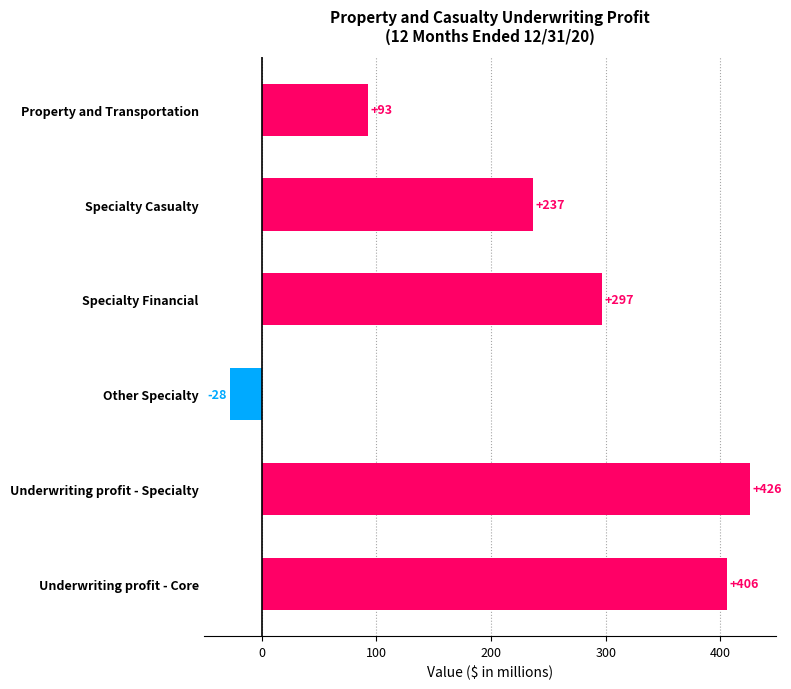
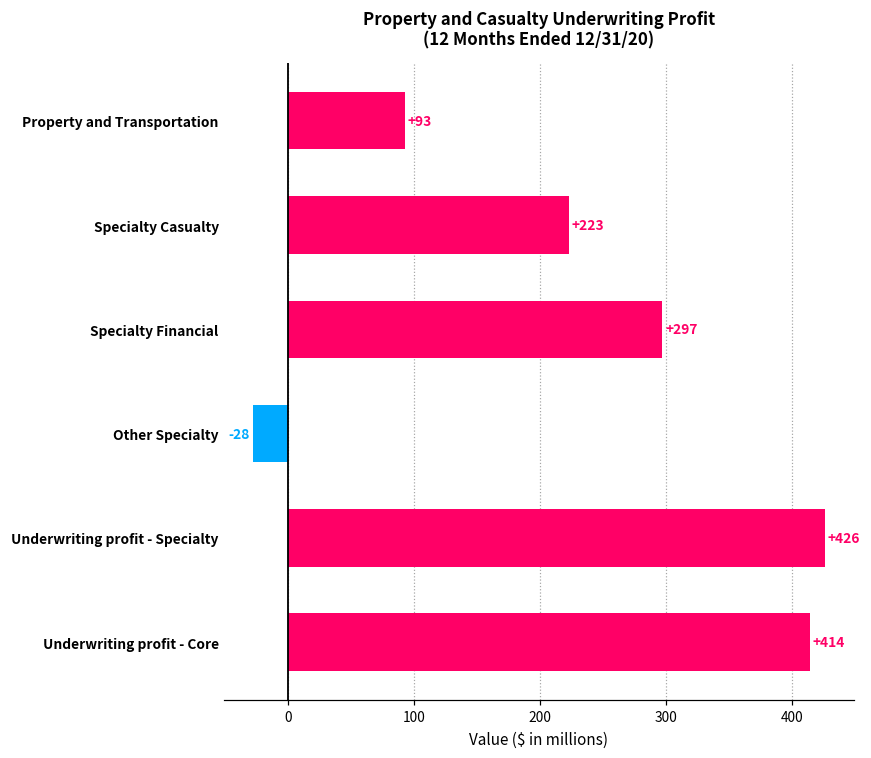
Specialty Casualty: +237 -> +223
Underwriting profit - Core: +406 -> +414
